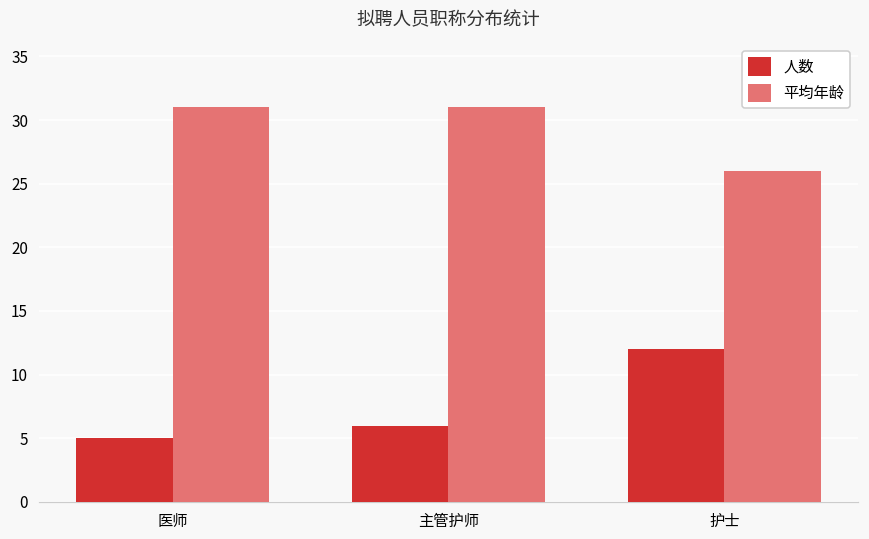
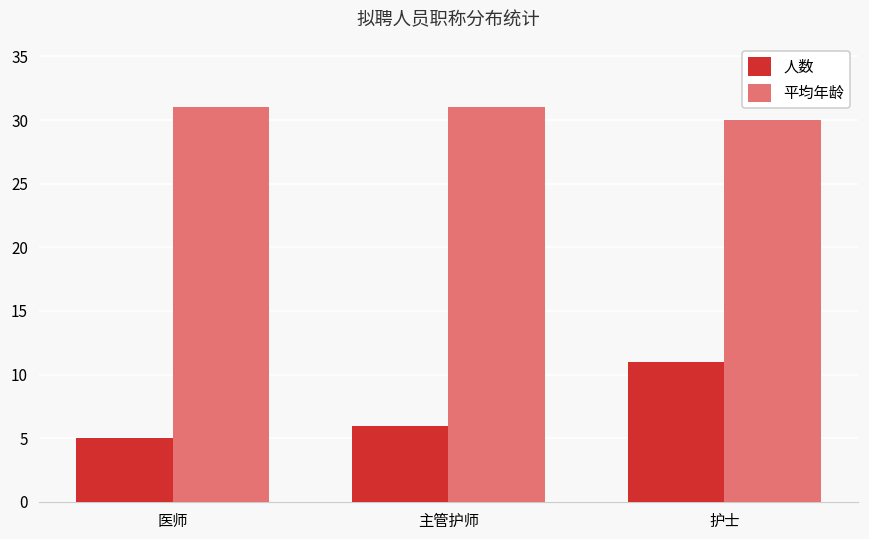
人数, 护士: 12 -> 11
平均年龄, 护士: 26 -> 30
